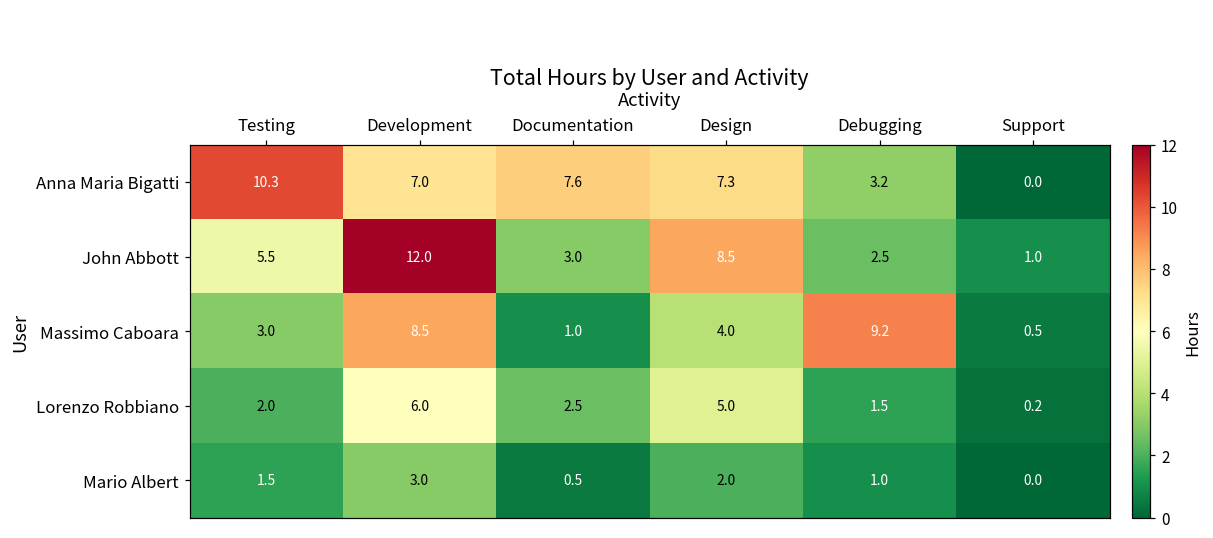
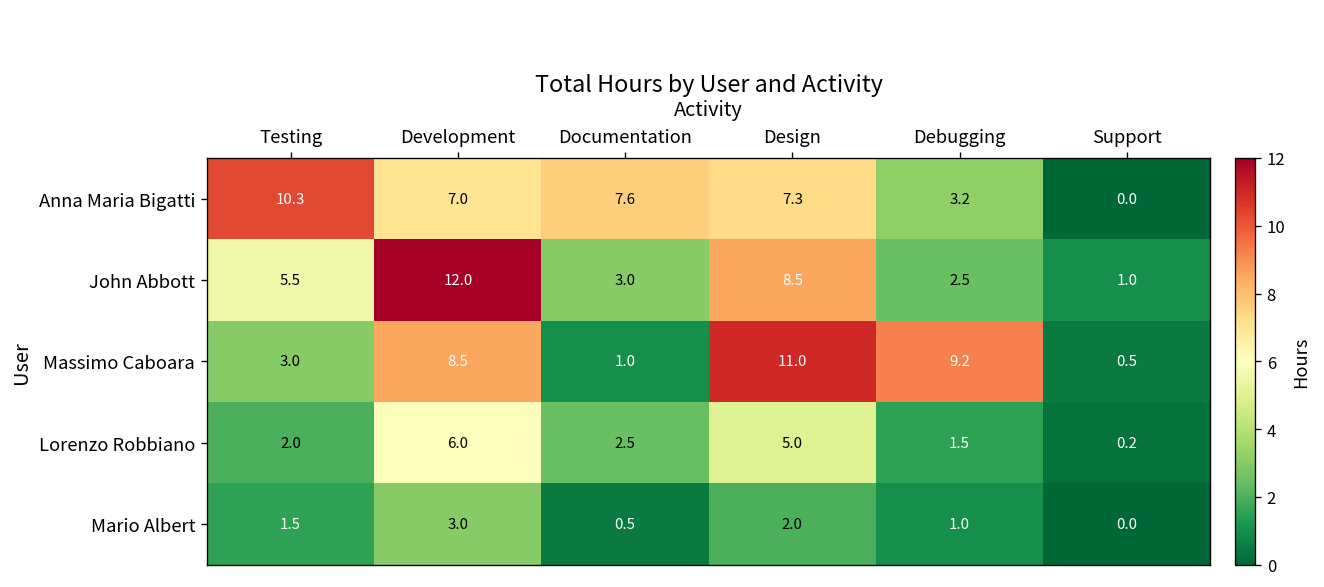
Massimo Caboara, Design: 4.0 -> 11.0
